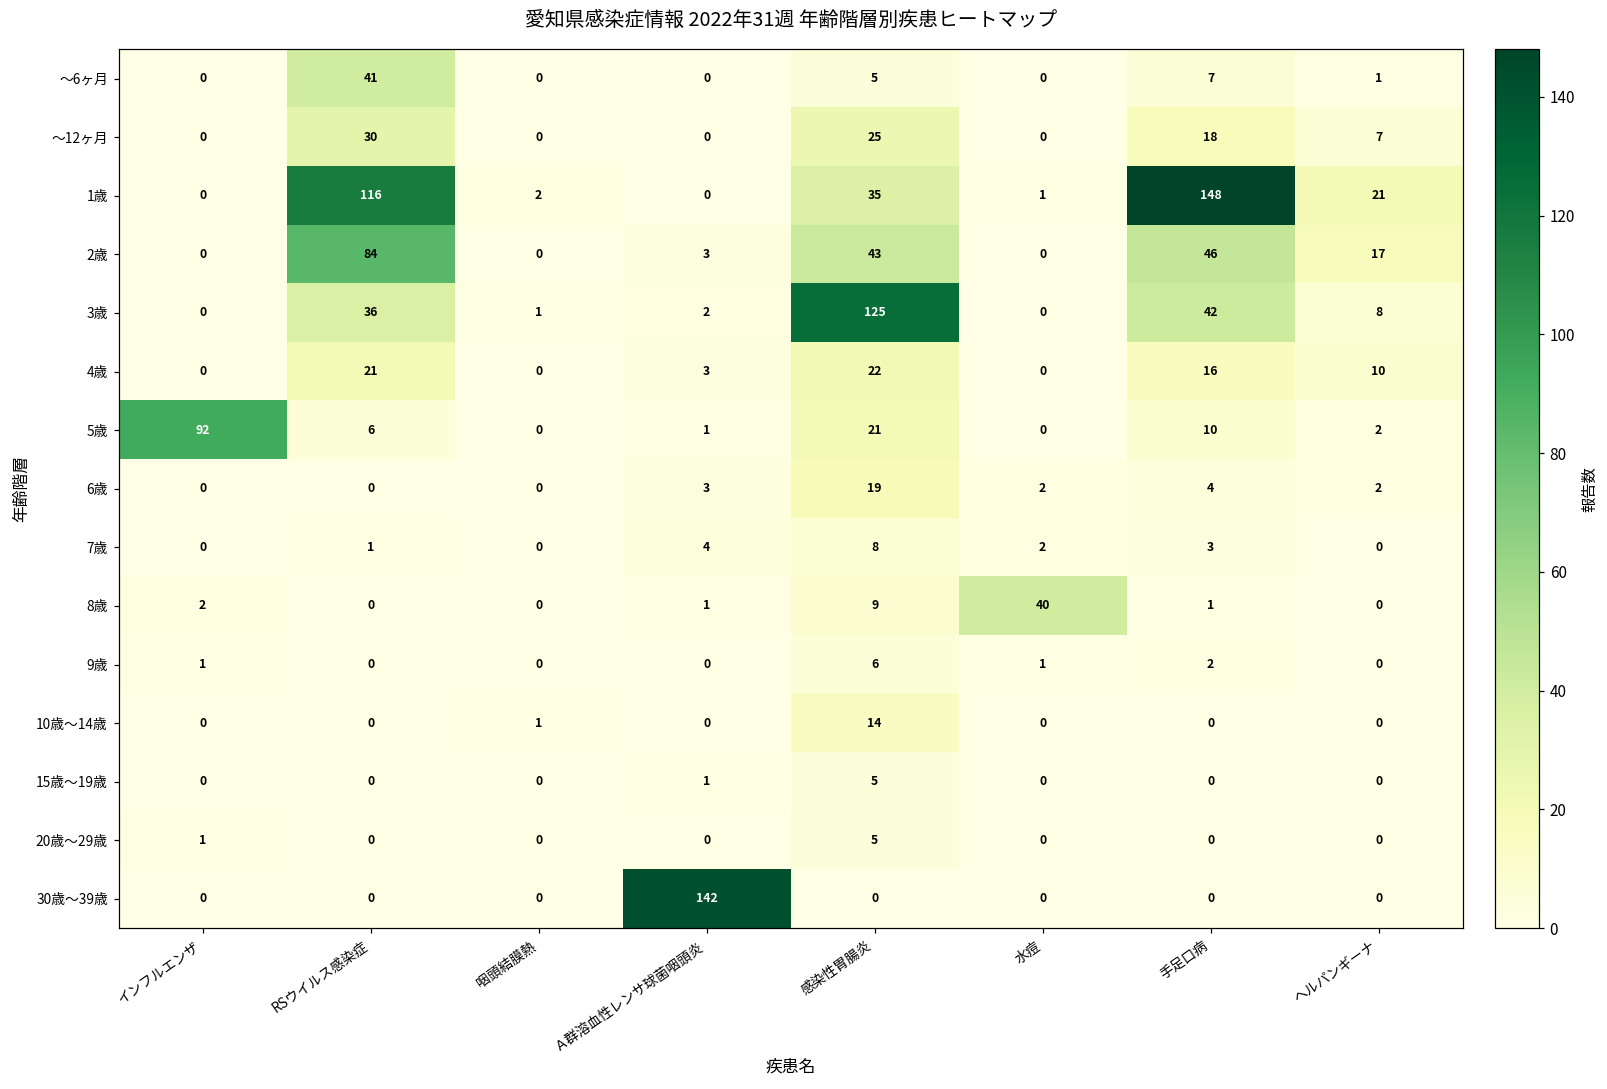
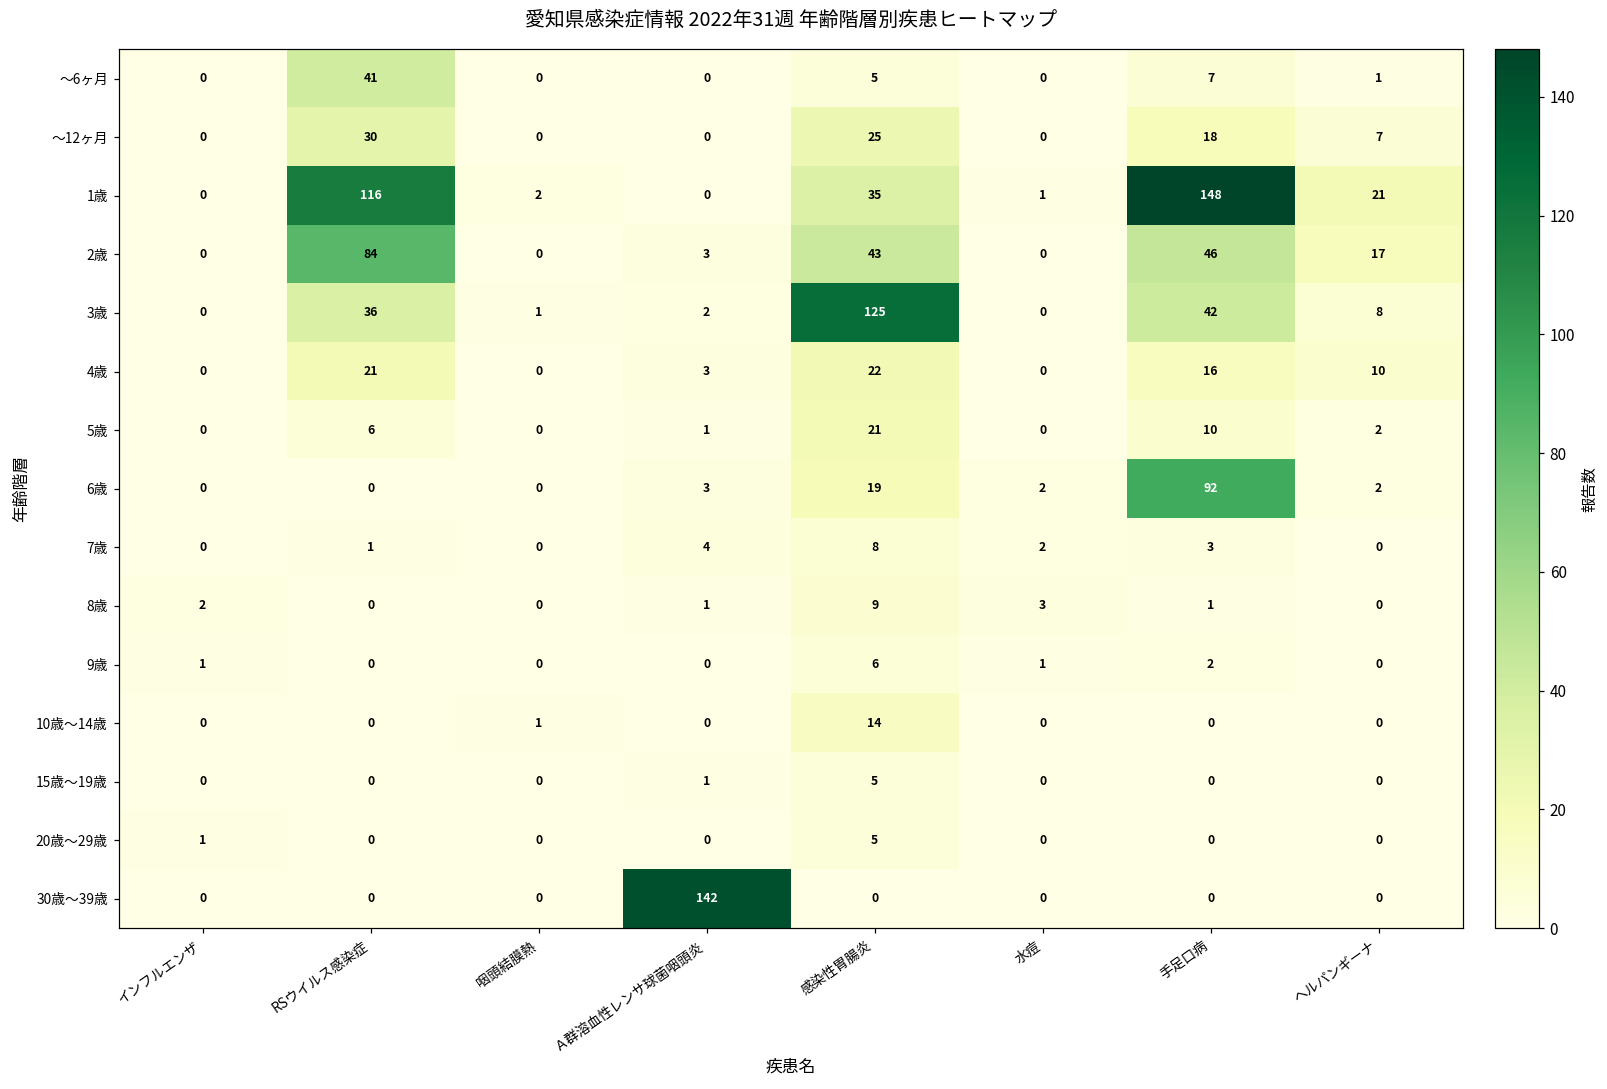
5歳, インフルエンザ: 92 -> 0
6歳, 手足口病: 4 -> 92
8歳, 水痘: 40 -> 3
